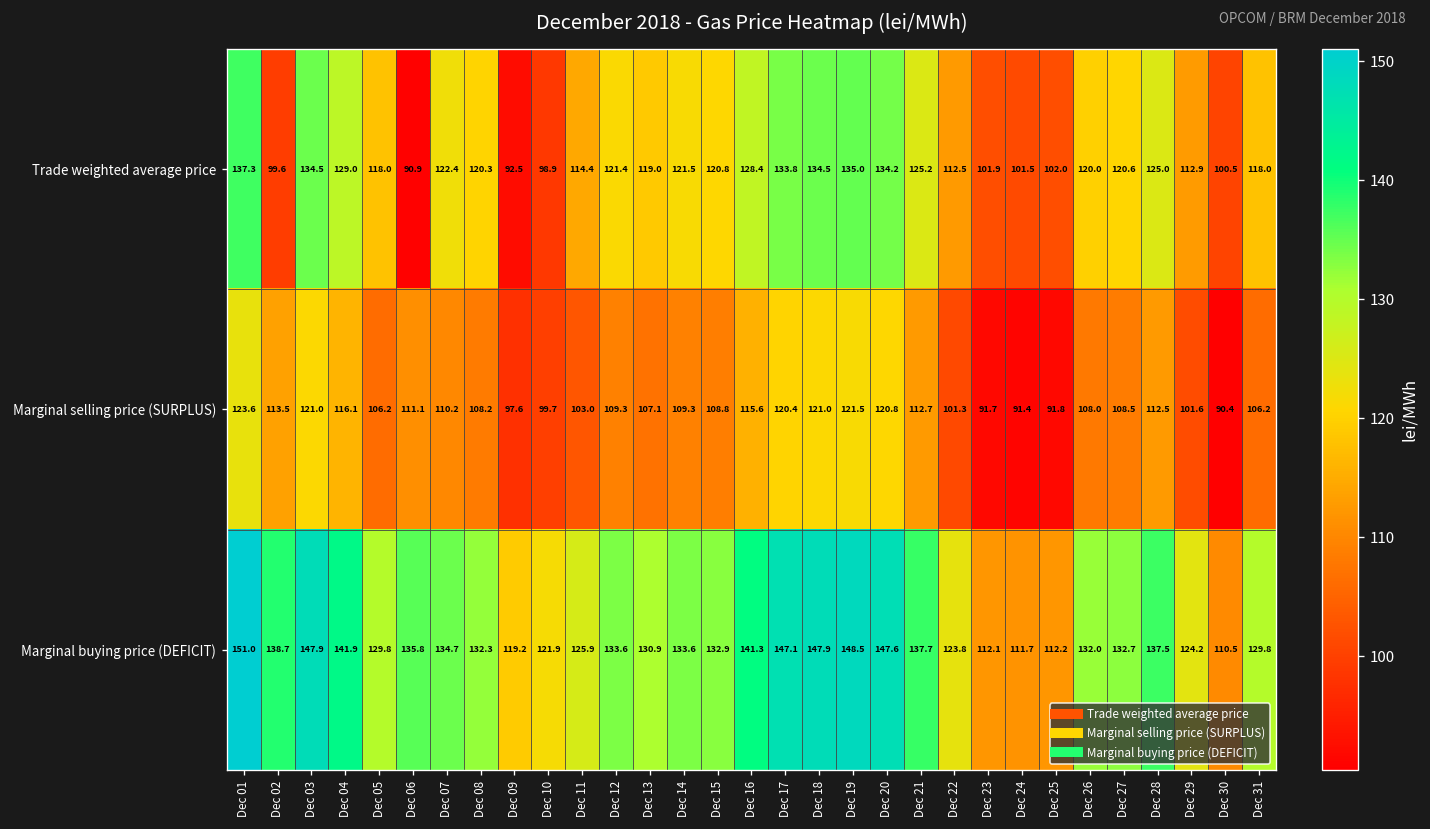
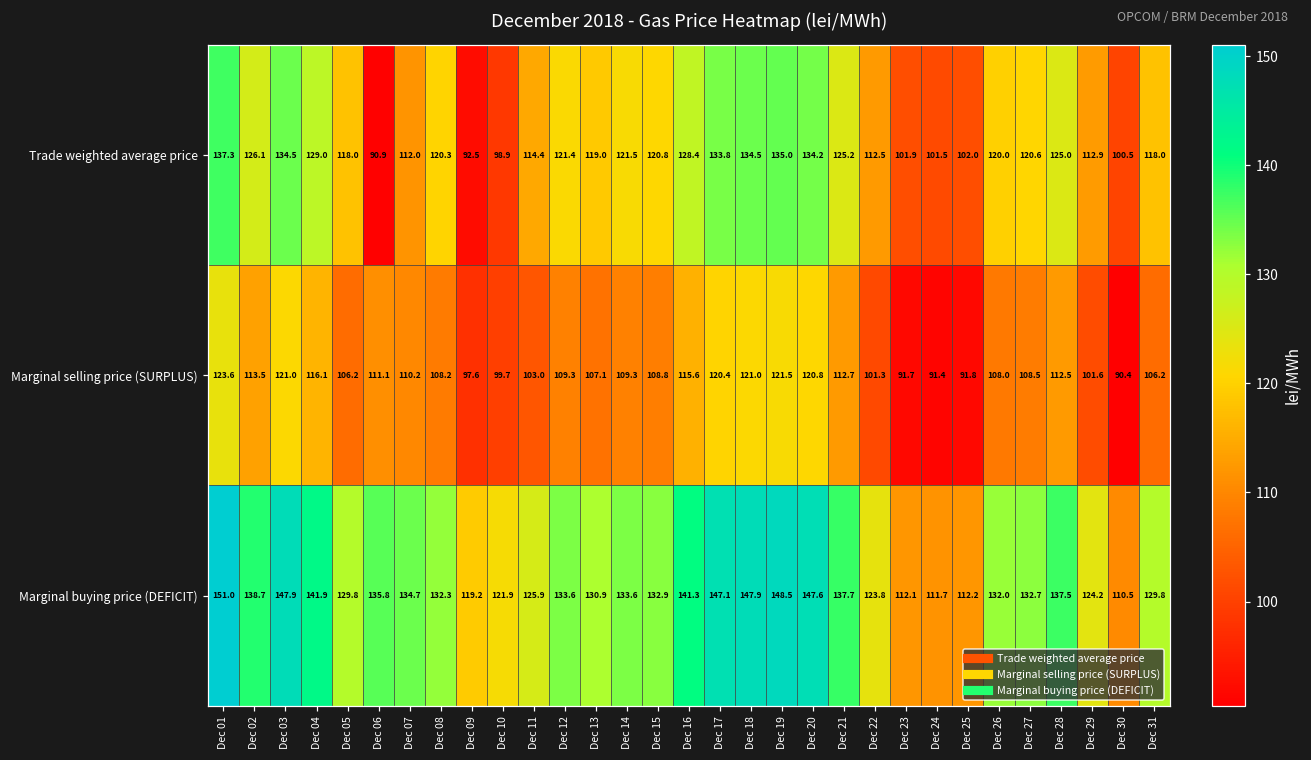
Trade weighted average price, Dec 02: 99.6 -> 126.1
Trade weighted average price, Dec 07: 122.4 -> 112.0
